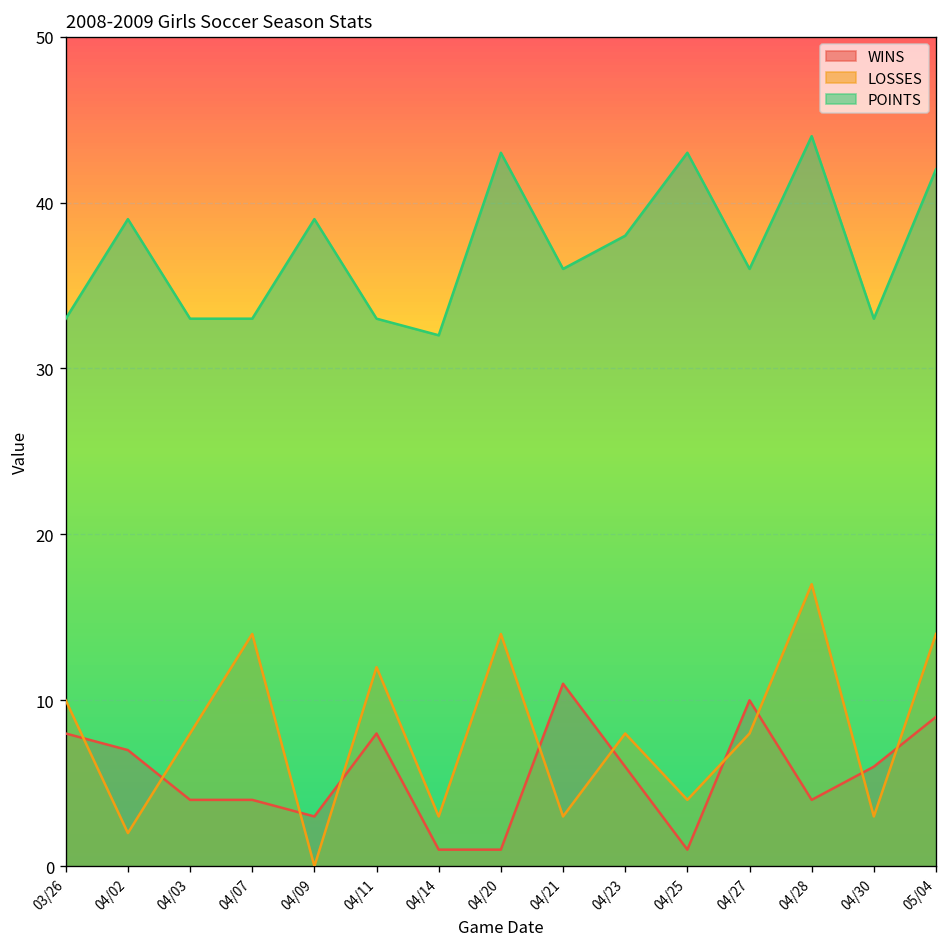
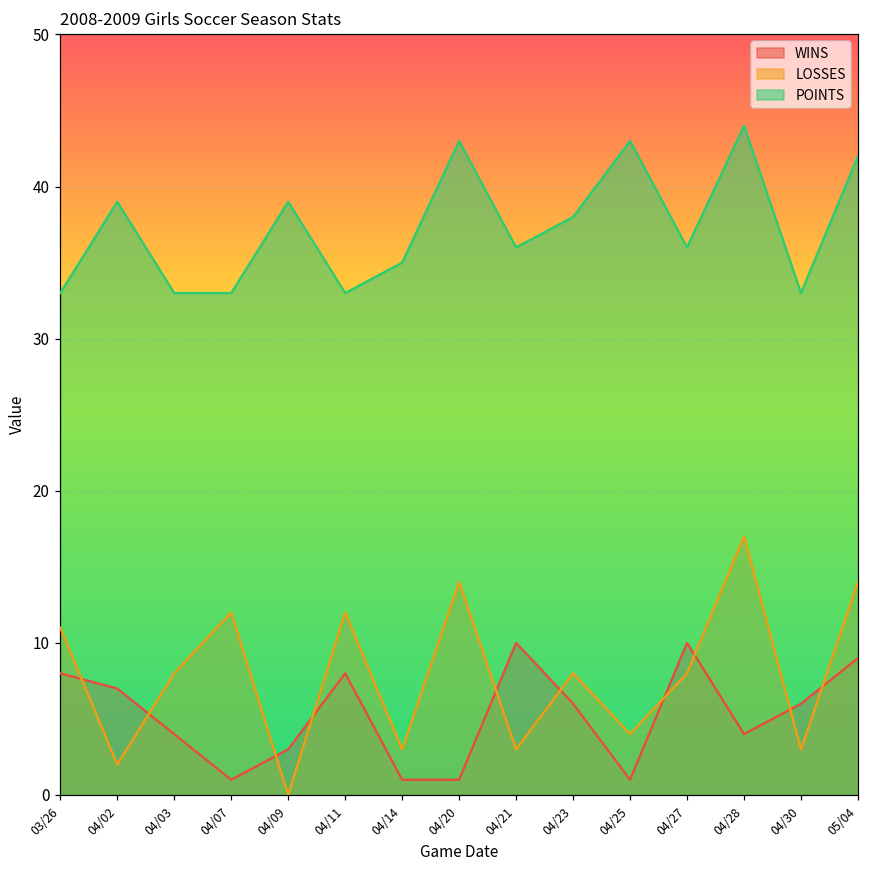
LOSSES, 03/26: 10 -> 11
WINS, 04/07: 4 -> 1
LOSSES, 04/07: 14 -> 12
POINTS, 04/14: 32 -> 35
WINS, 04/21: 11 -> 10
